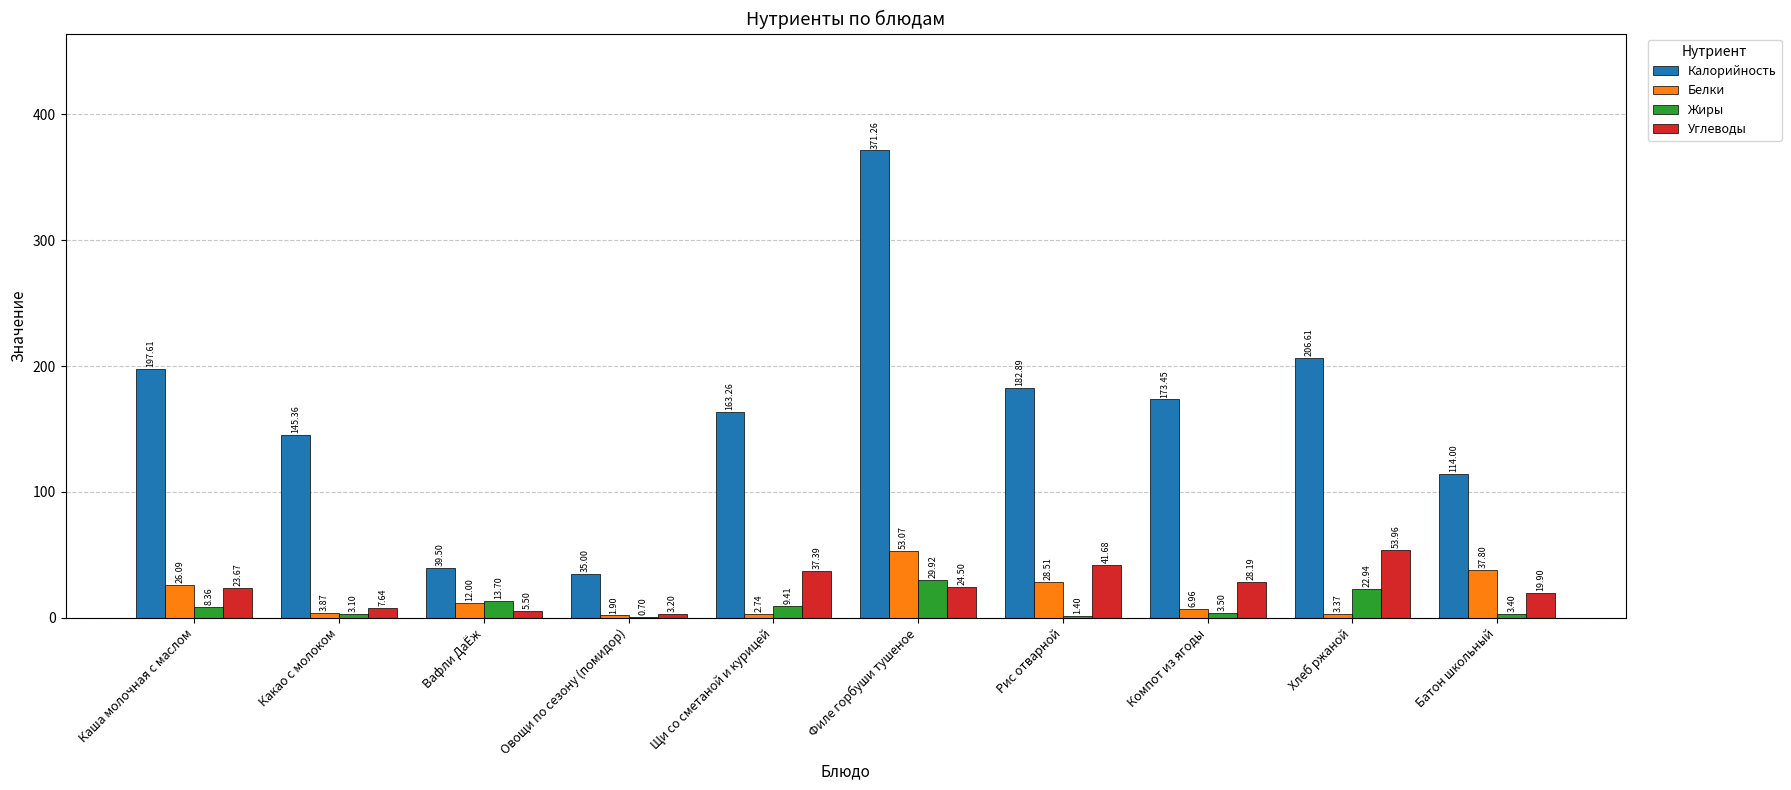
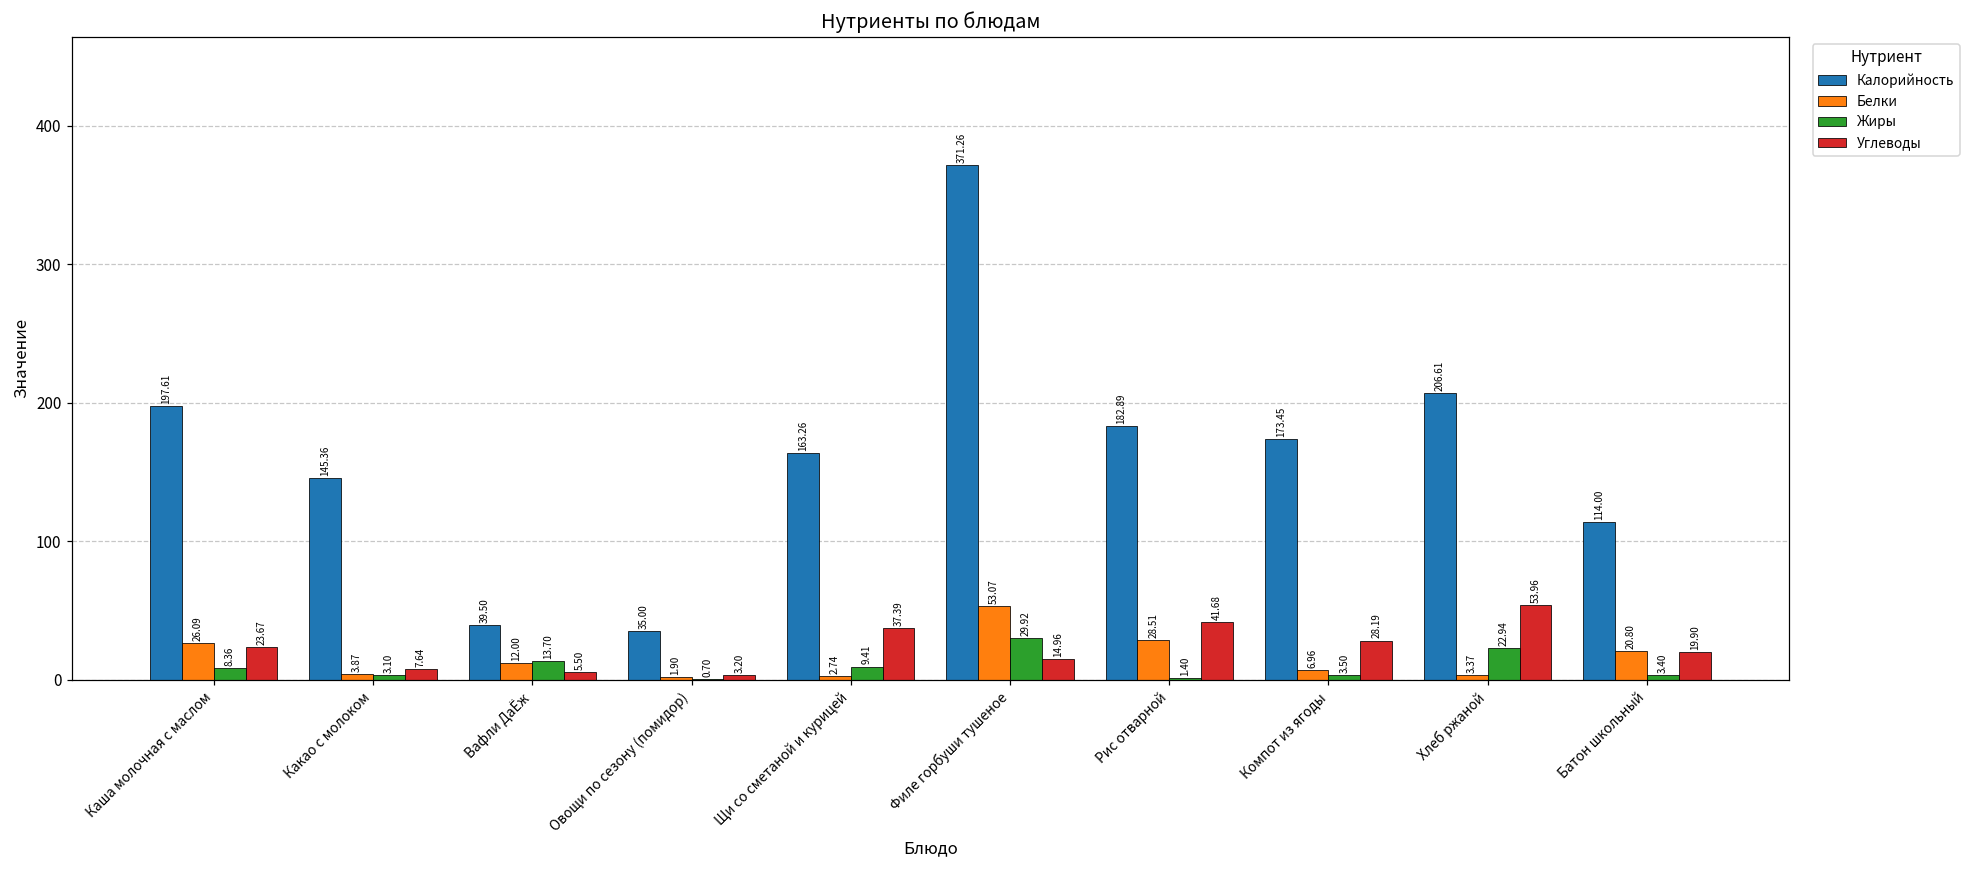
Углеводы, Филе горбуши тушеное: 24.50 -> 14.96
Белки, Батон школьный: 37.80 -> 20.80
